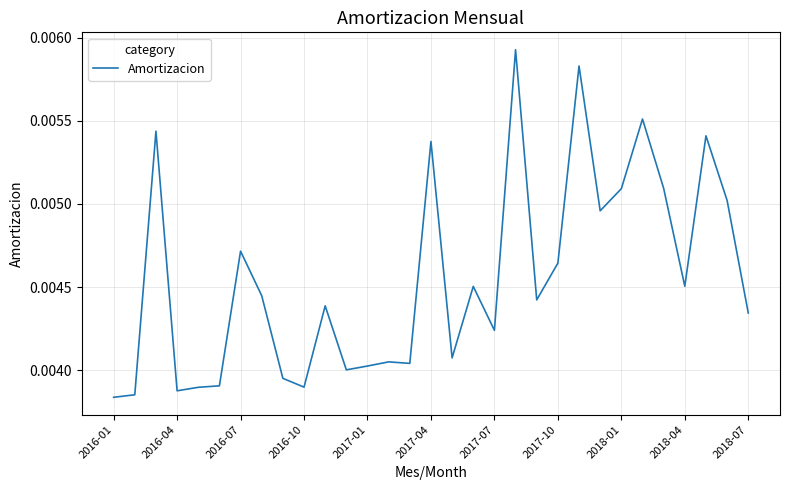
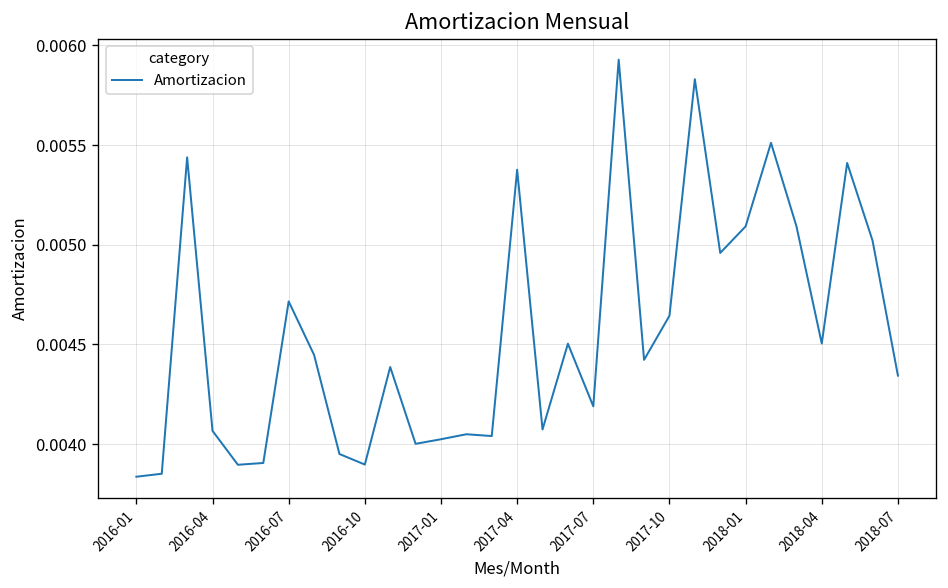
2016-04: 0.00388 -> 0.00407
2017-07: 0.00424 -> 0.00419
